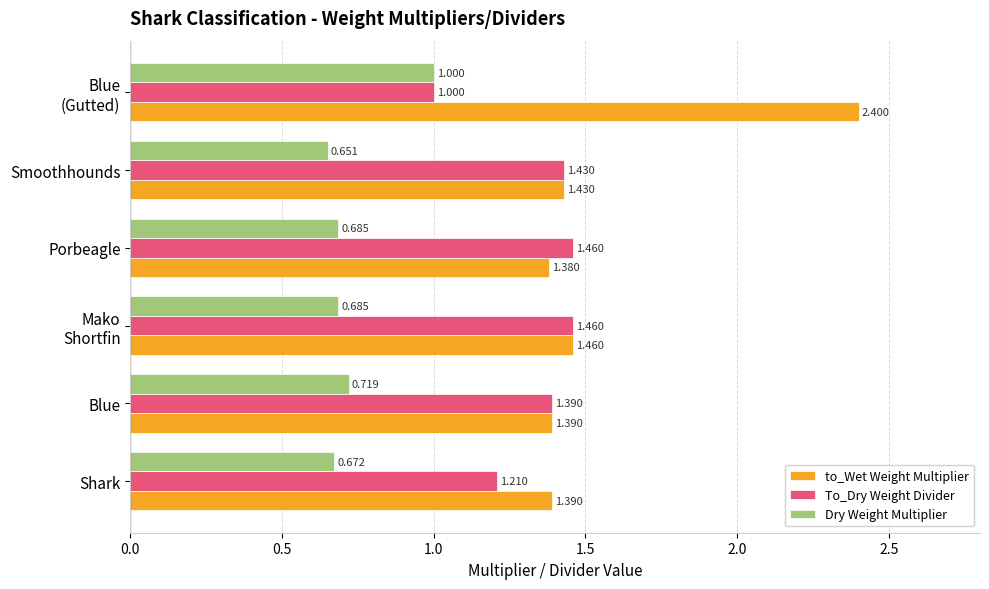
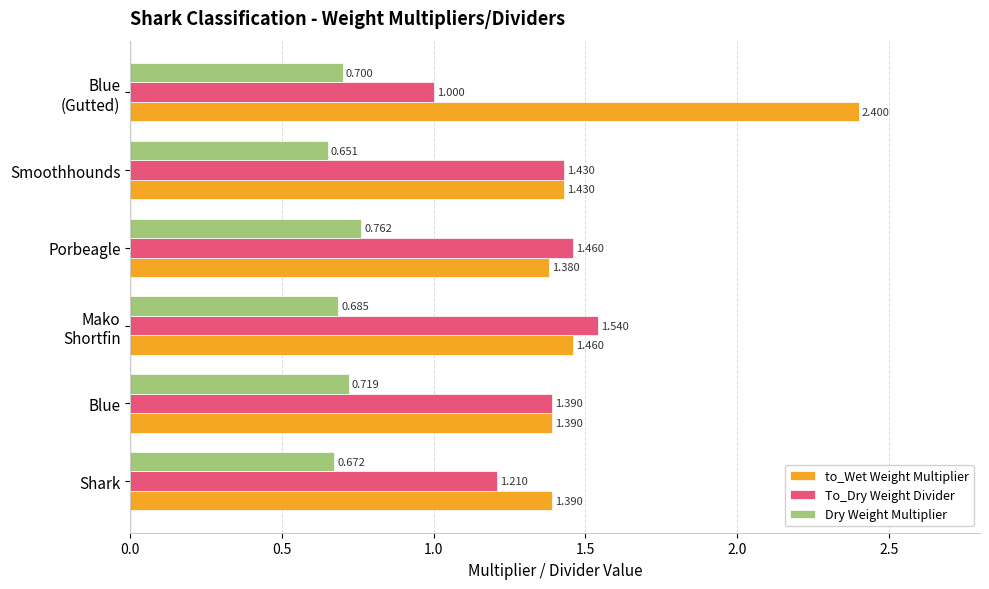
Dry Weight Multiplier, Blue (Gutted): 1.000 -> 0.700
Dry Weight Multiplier, Porbeagle: 0.685 -> 0.762
To_Dry Weight Divider, Mako Shortfin: 1.460 -> 1.540
